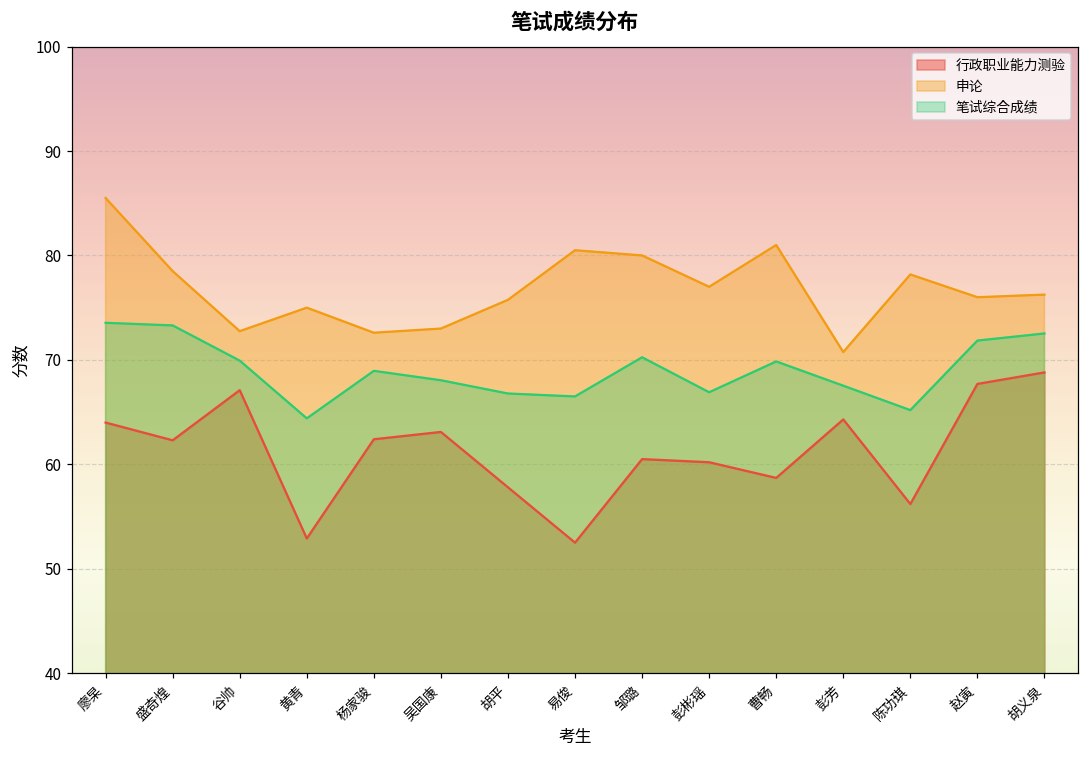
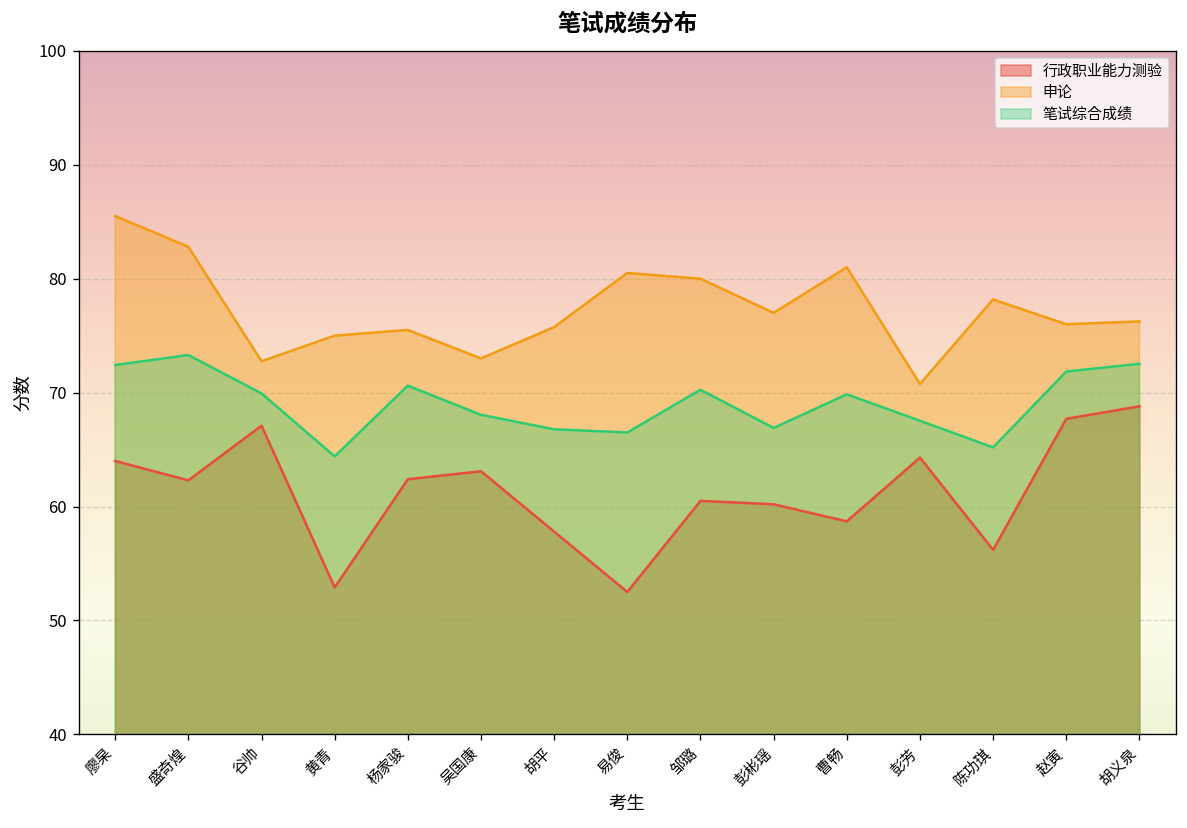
笔试综合成绩, 廖杲: 74 -> 72
申论, 盛奇煌: 79 -> 83
申论, 杨家骏: 73 -> 76
笔试综合成绩, 杨家骏: 69 -> 71
